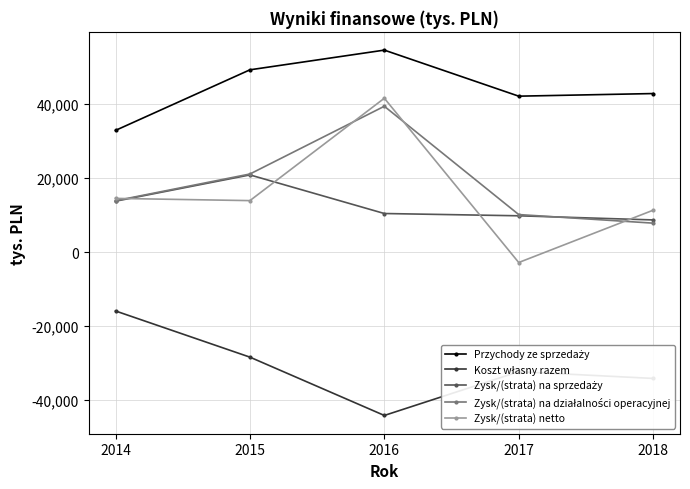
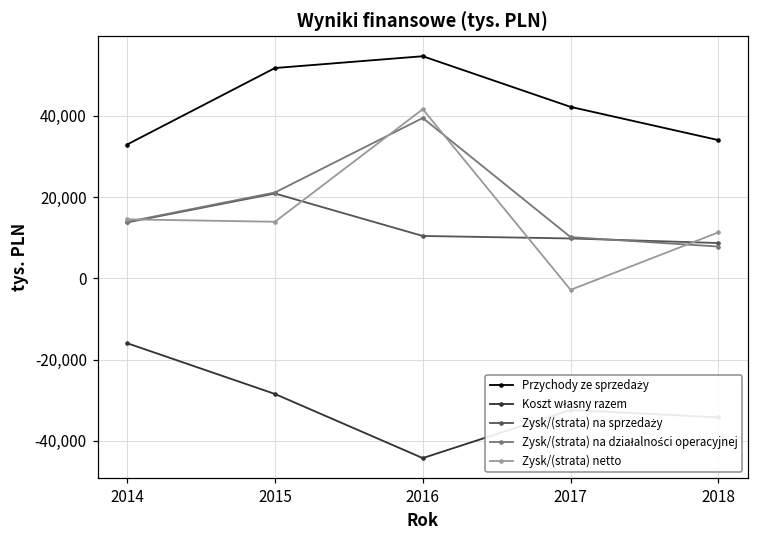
Przychody ze sprzedaży, 2015: 49,000 -> 52,000
Przychody ze sprzedaży, 2018: 43,000 -> 34,000
